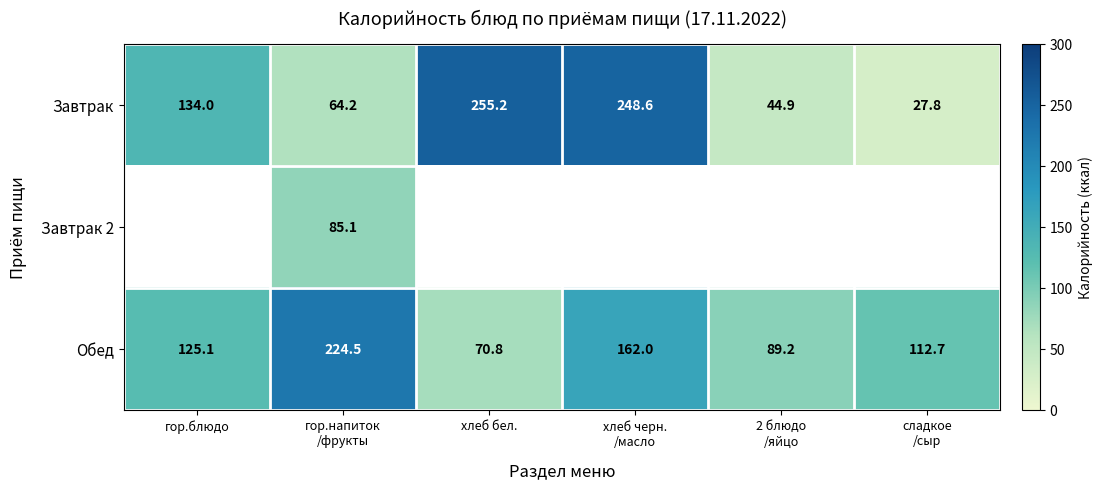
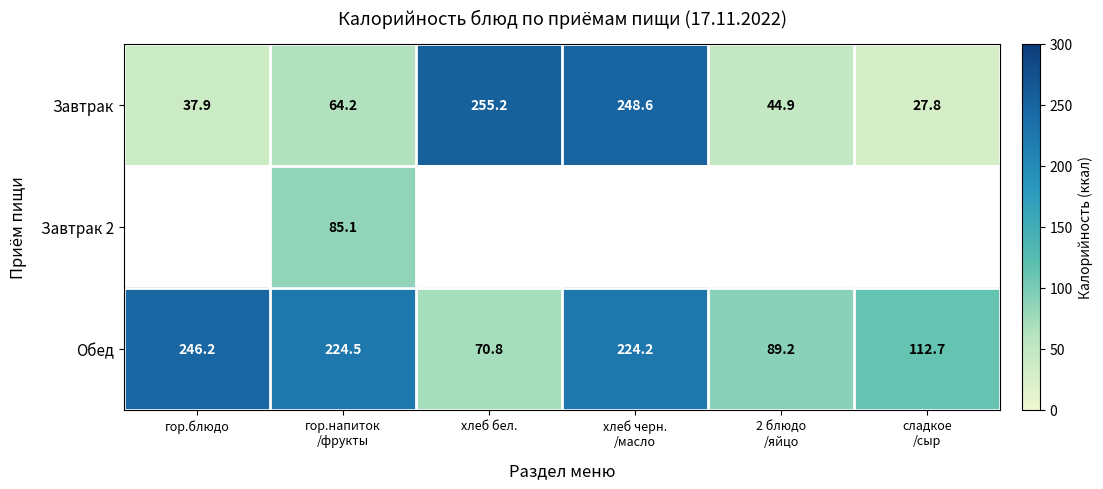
Завтрак, гор.блюдо: 134.0 -> 37.9
Обед, гор.блюдо: 125.1 -> 246.2
Обед, хлеб черн. /масло: 162.0 -> 224.2
